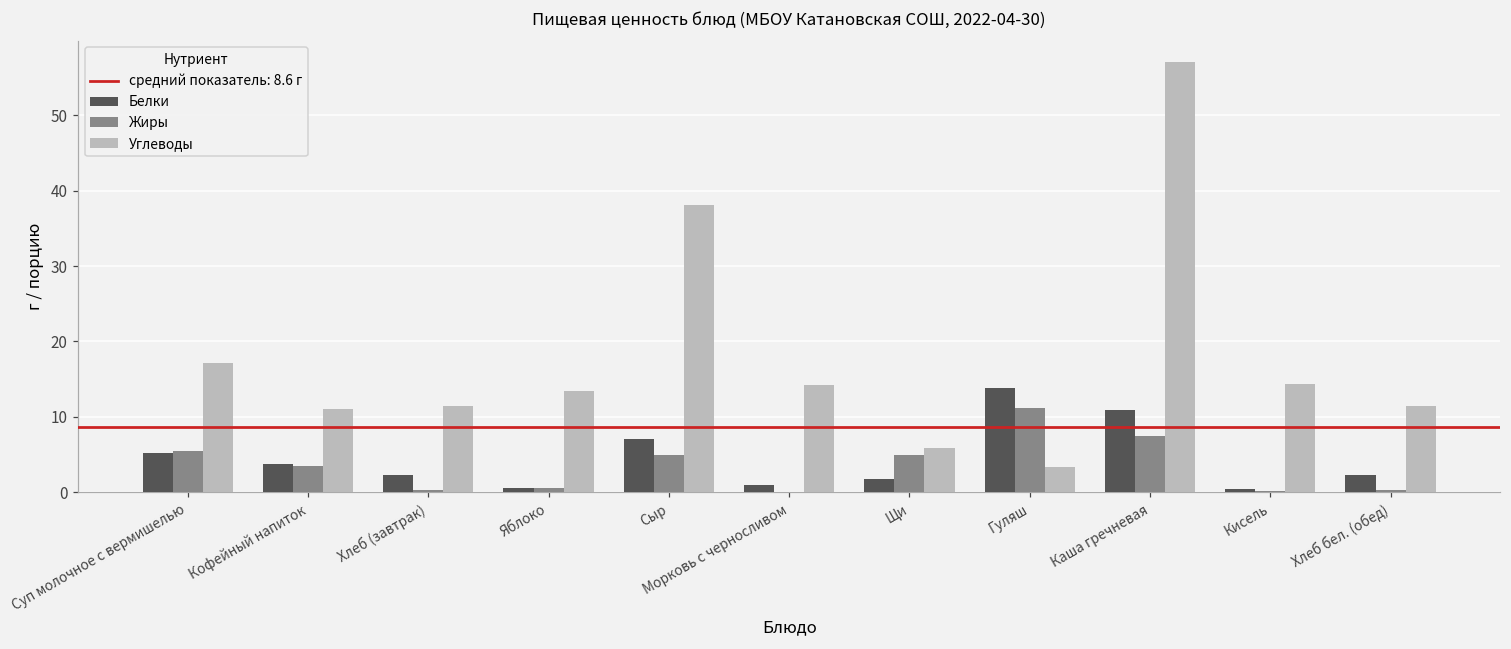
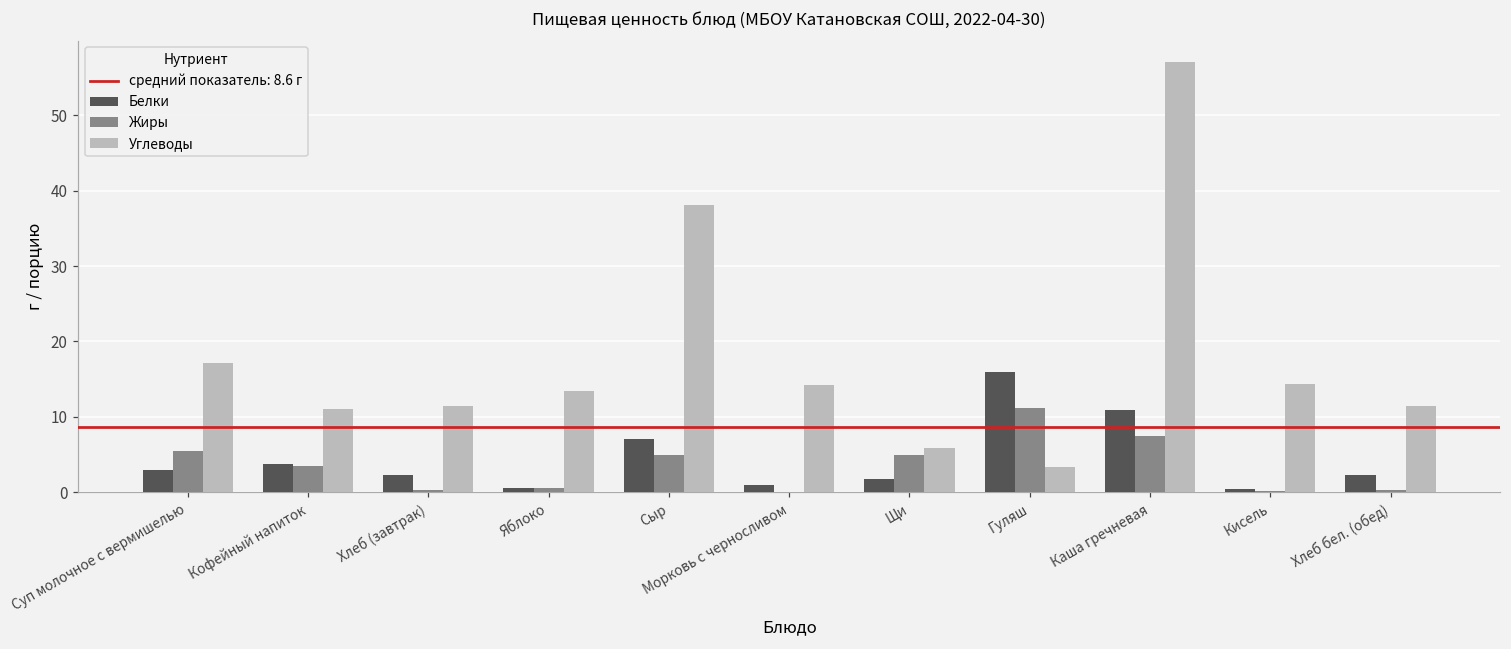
Белки, Суп молочное с вермишелью: 5 -> 3
Белки, Гуляш: 14 -> 16
